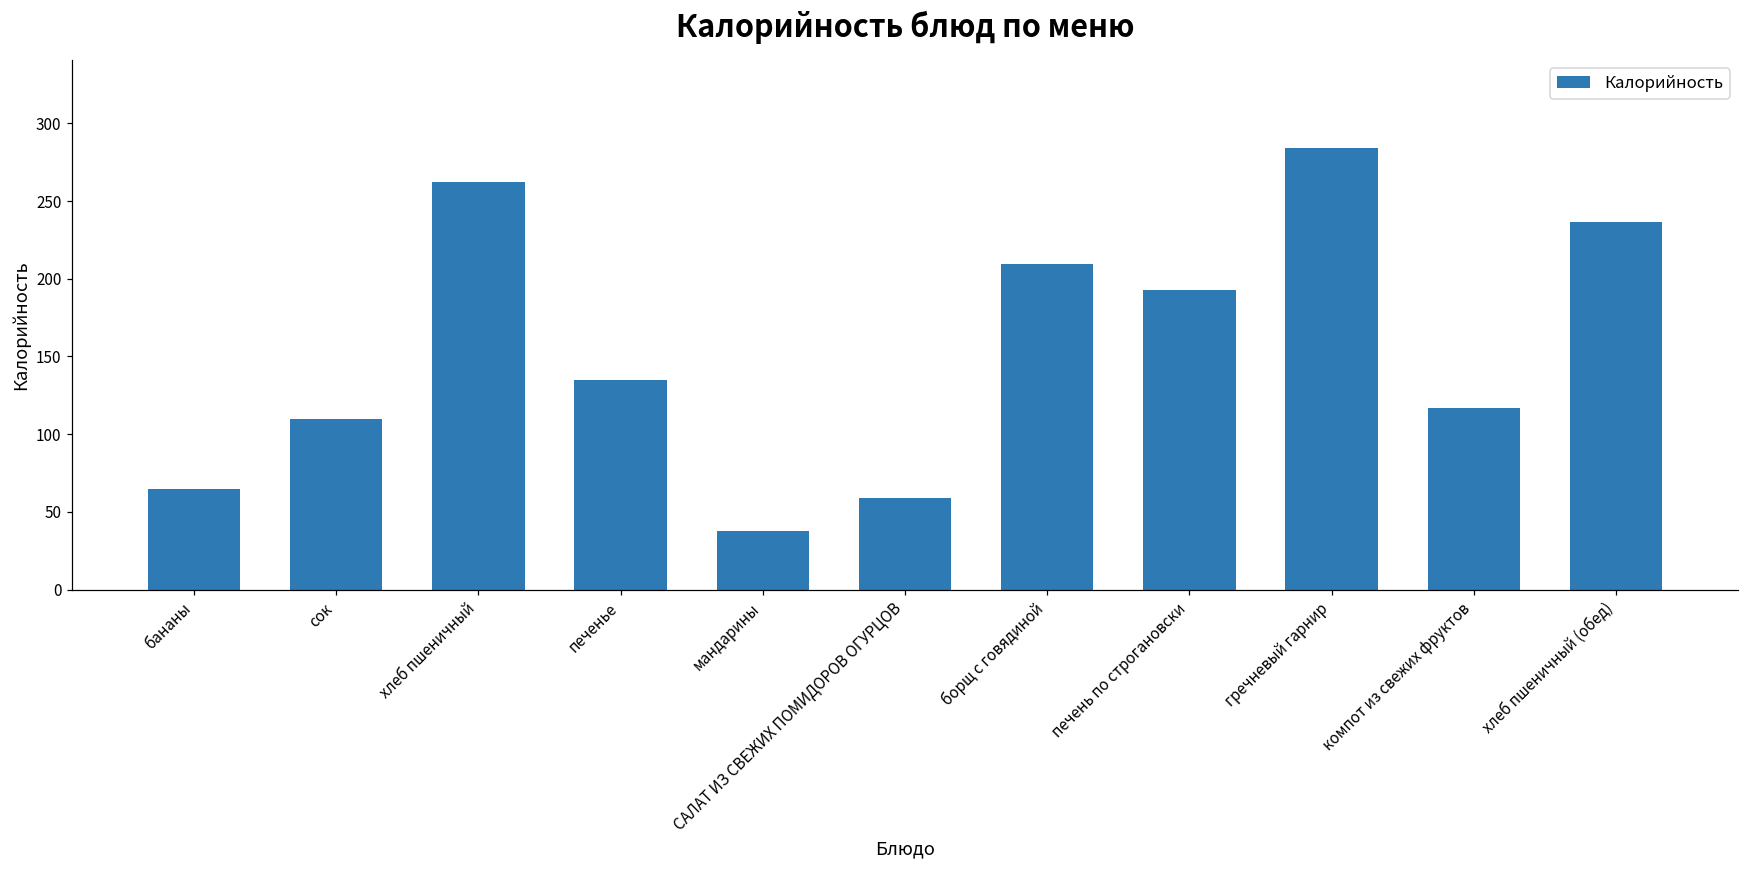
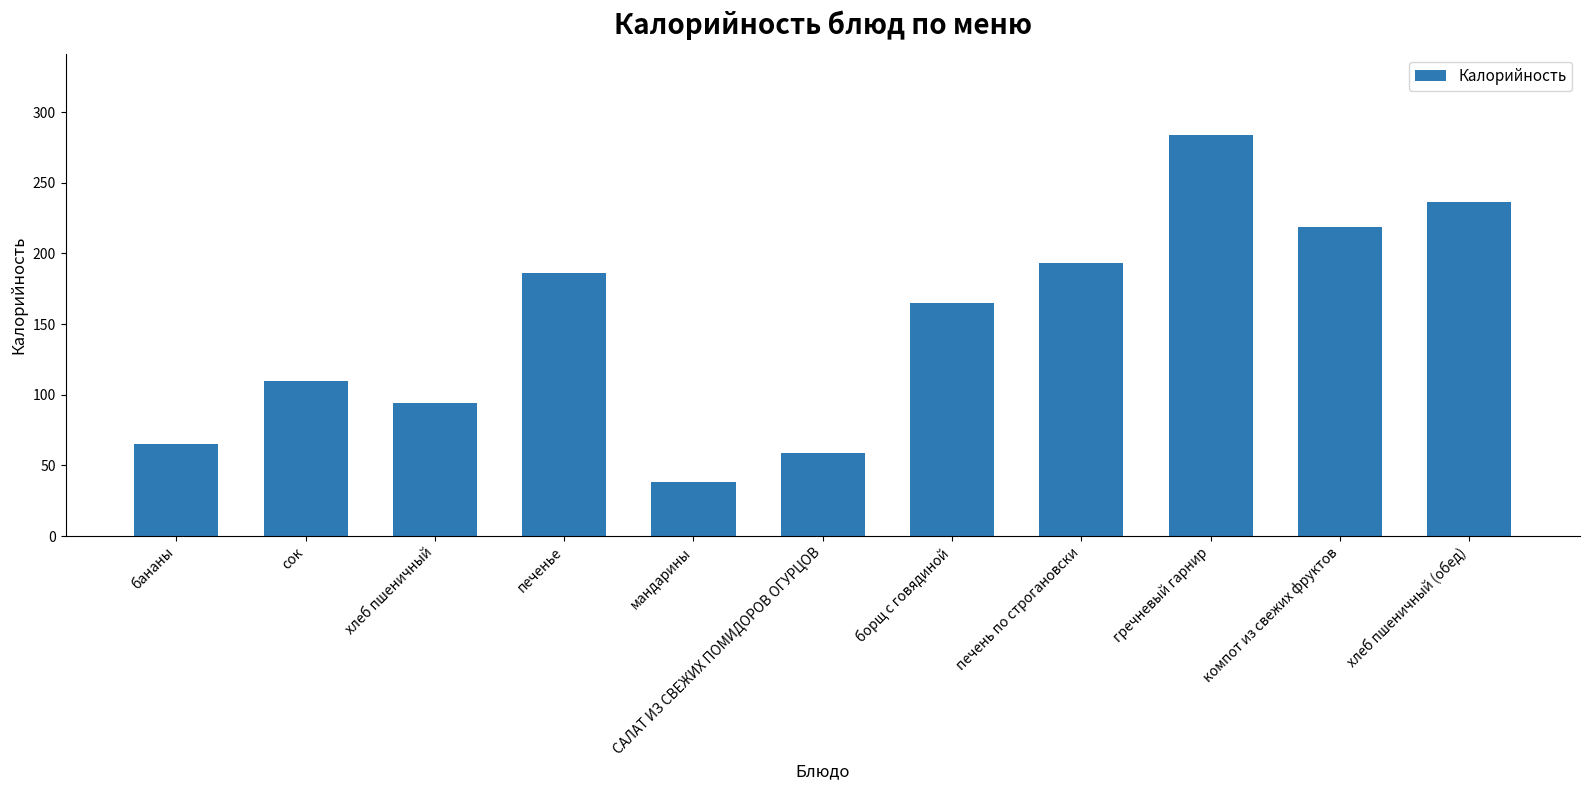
хлеб пшеничный: 262 -> 94
печенье: 135 -> 186
борщ с говядиной: 210 -> 165
компот из свежих фруктов: 117 -> 219
